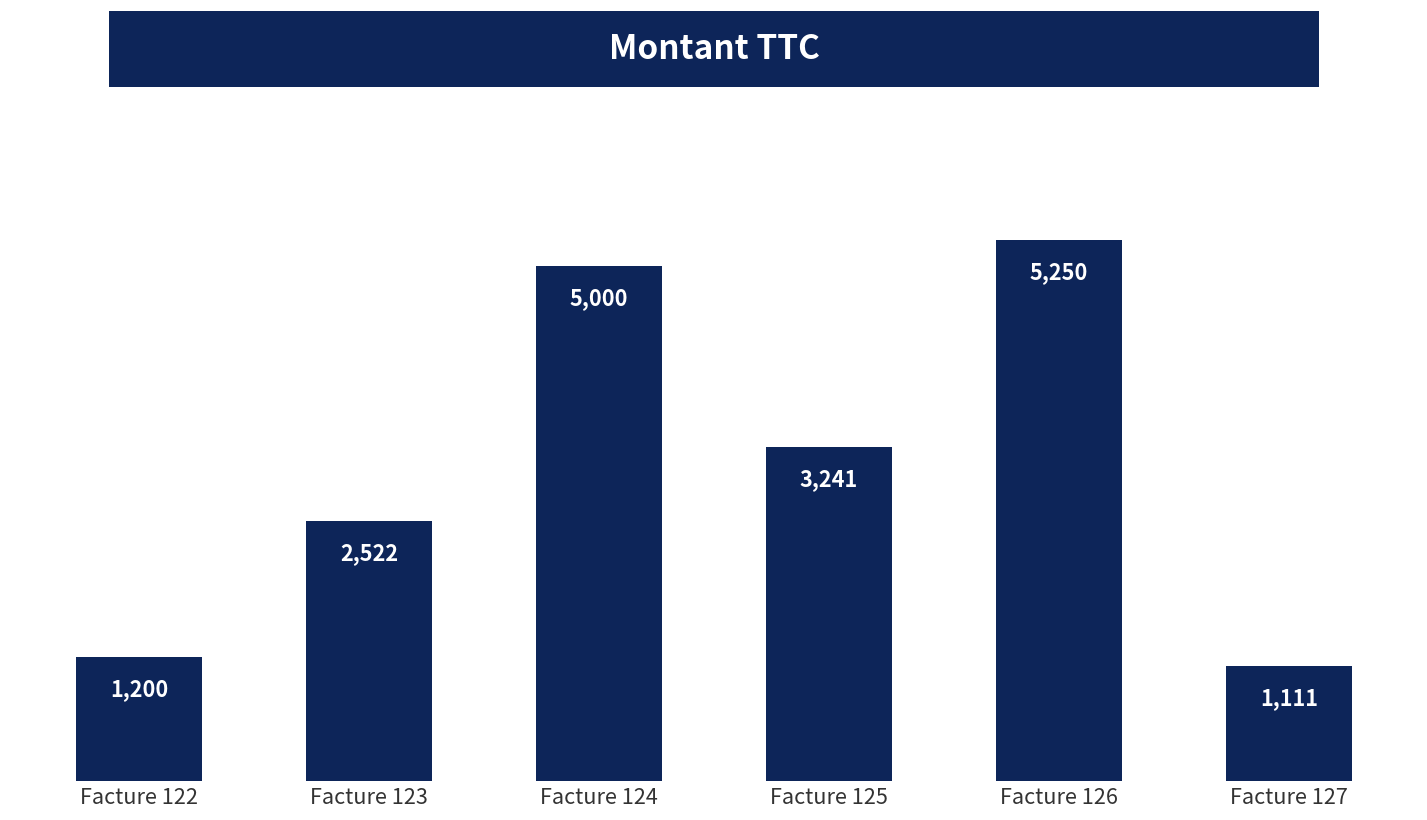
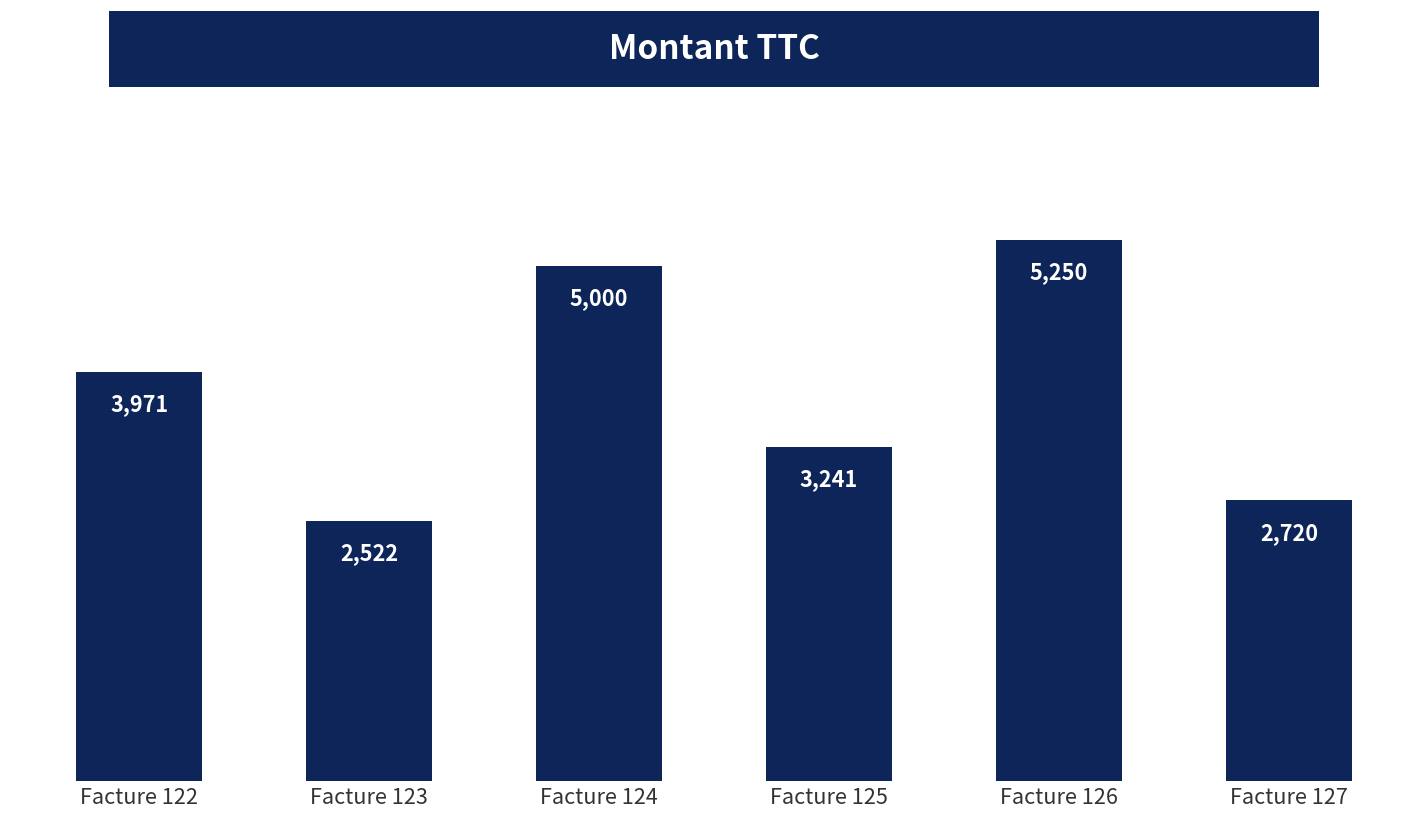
Facture 122: 1,200 -> 3,971
Facture 127: 1,111 -> 2,720
